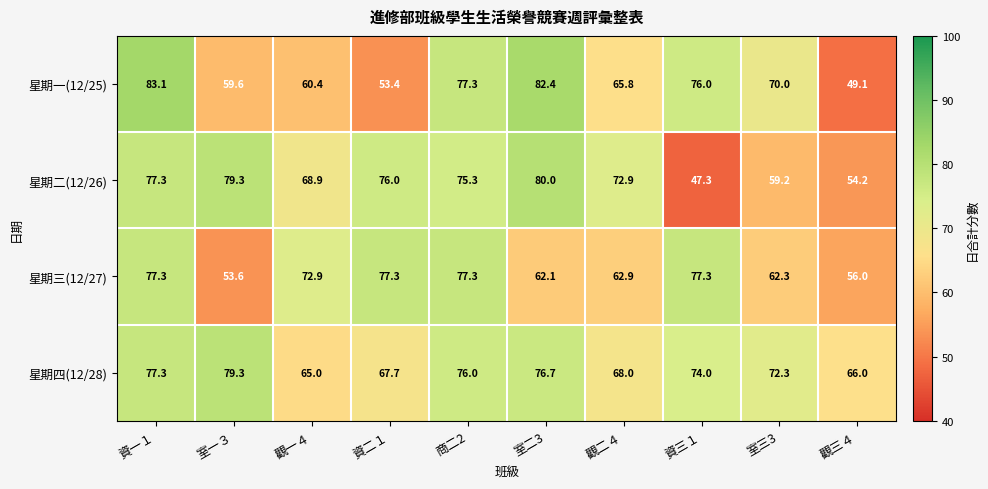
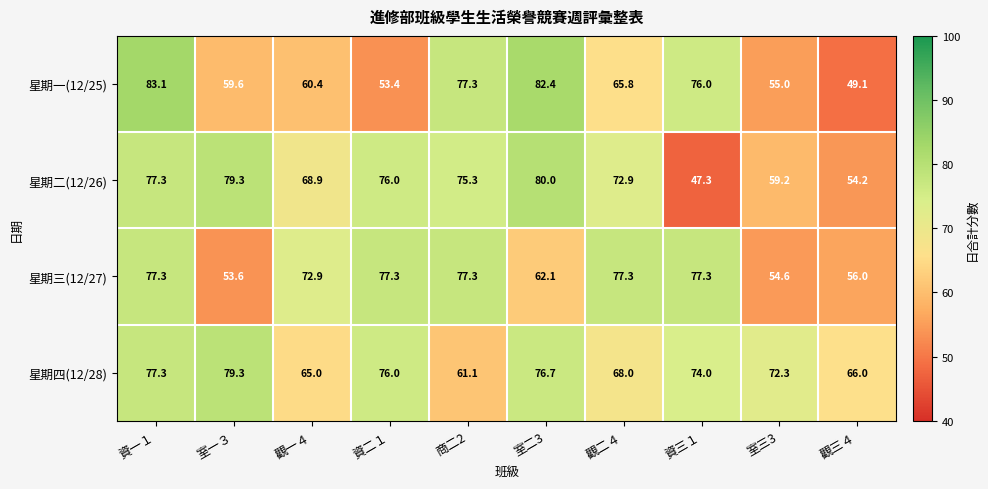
星期一(12/25), 室三3: 70.0 -> 55.0
星期三(12/27), 觀二４: 62.9 -> 77.3
星期三(12/27), 室三3: 62.3 -> 54.6
星期四(12/28), 資二１: 67.7 -> 76.0
星期四(12/28), 商二2: 76.0 -> 61.1
